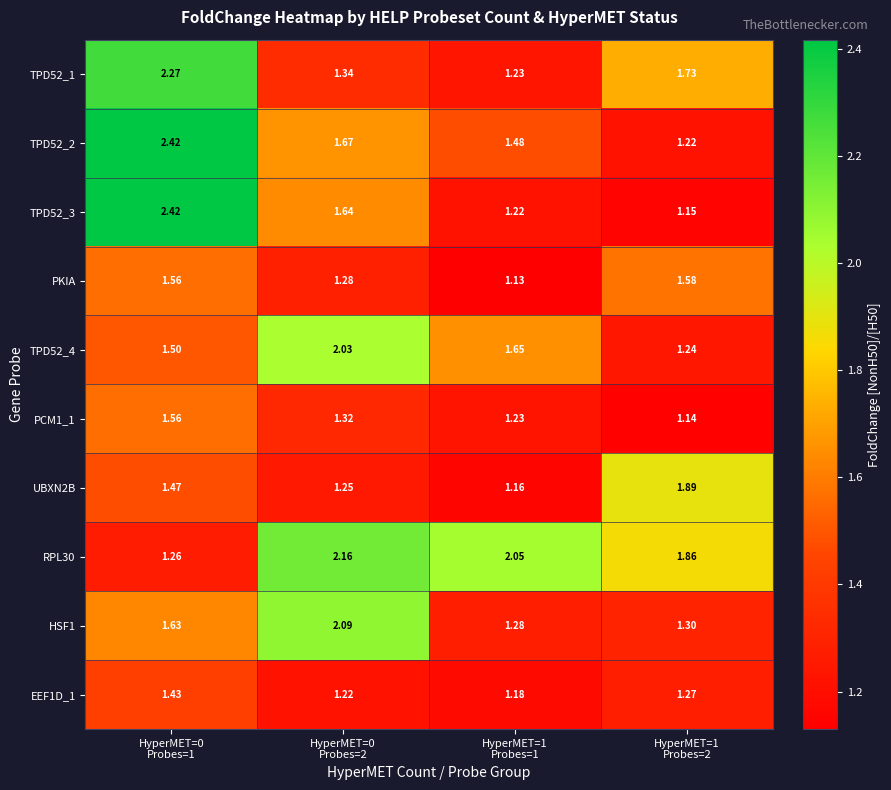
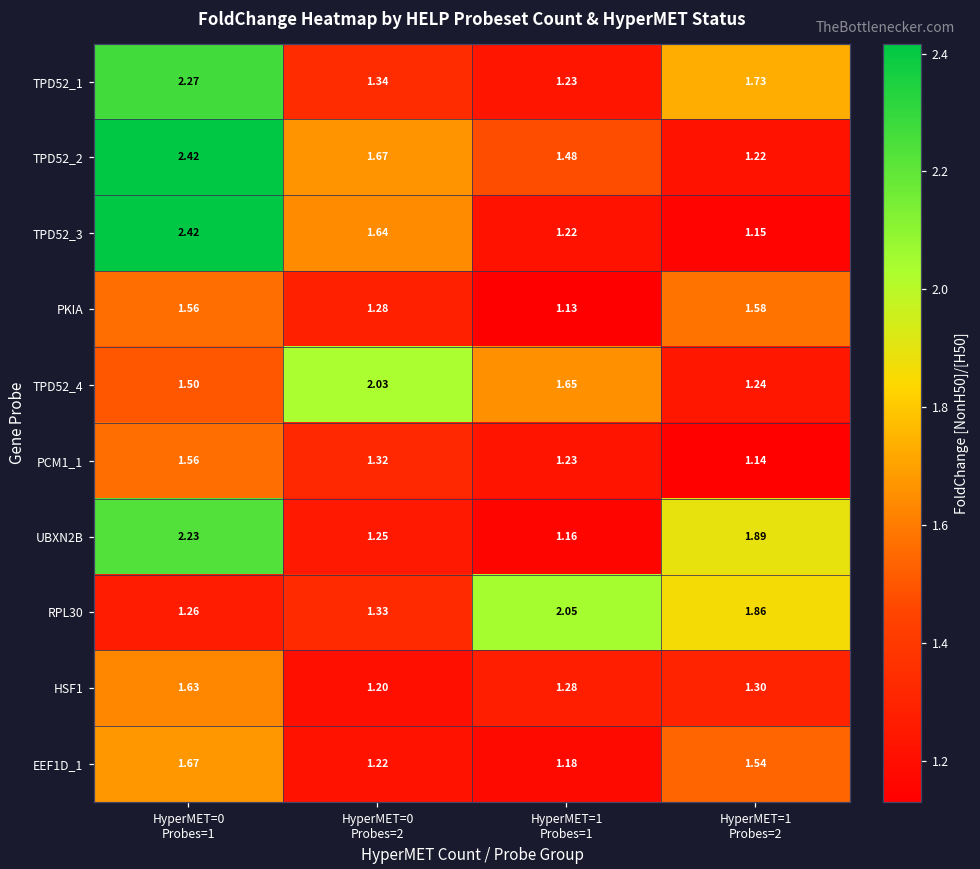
UBXN2B, HyperMET=0 Probes=1: 1.47 -> 2.23
RPL30, HyperMET=0 Probes=2: 2.16 -> 1.33
HSF1, HyperMET=0 Probes=2: 2.09 -> 1.20
EEF1D_1, HyperMET=0 Probes=1: 1.43 -> 1.67
EEF1D_1, HyperMET=1 Probes=2: 1.27 -> 1.54
